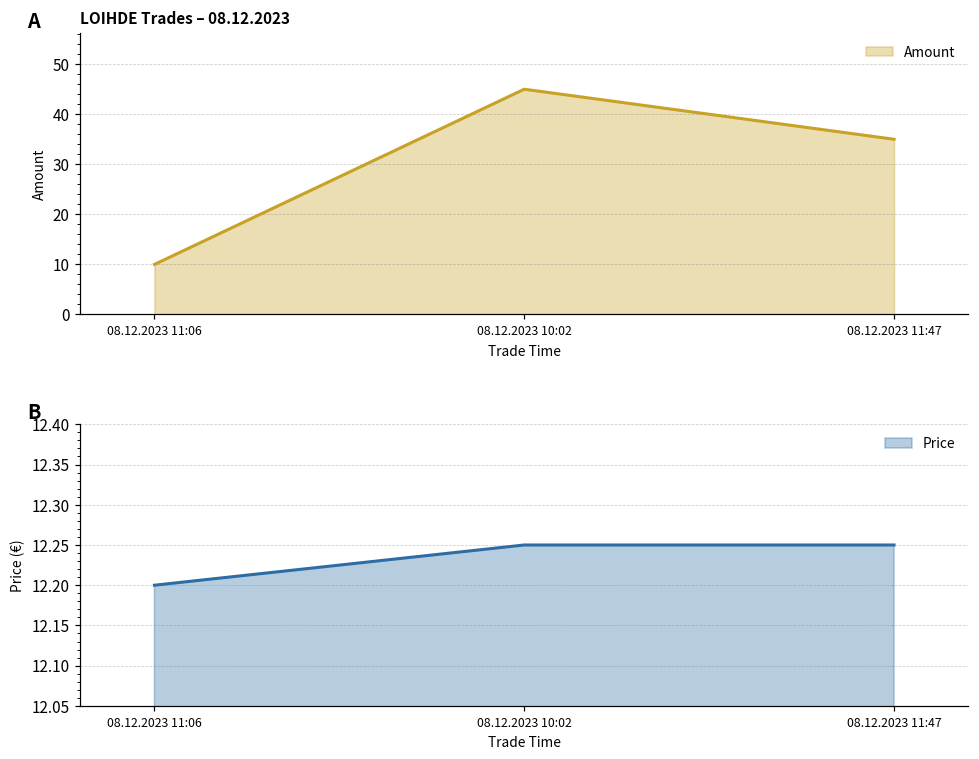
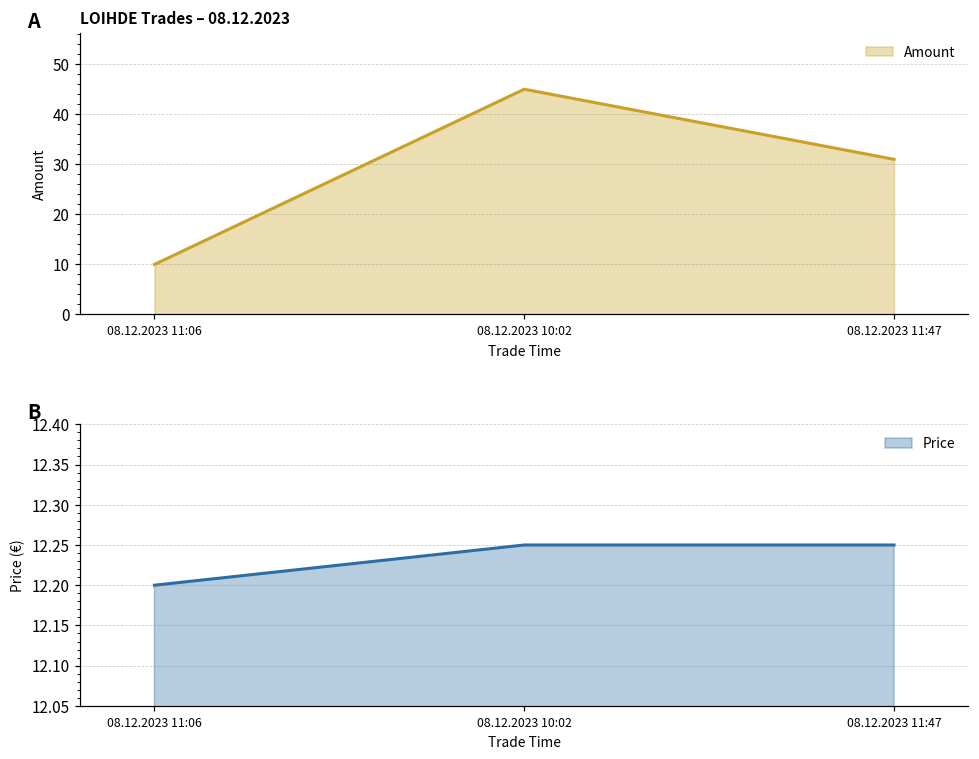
LOIHDE Trades – 08.12.2023, 08.12.2023 11:47: 35 -> 31
